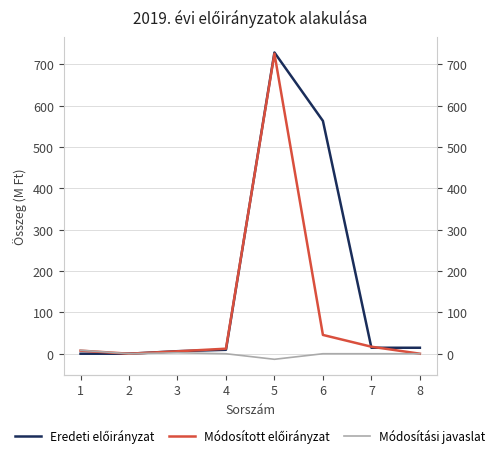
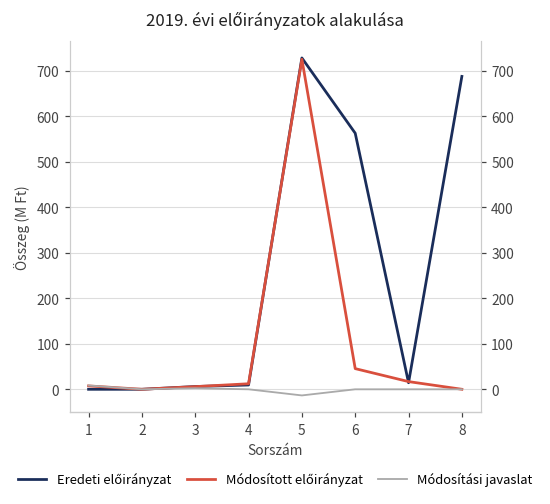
Eredeti előirányzat, 8: 10 -> 690
